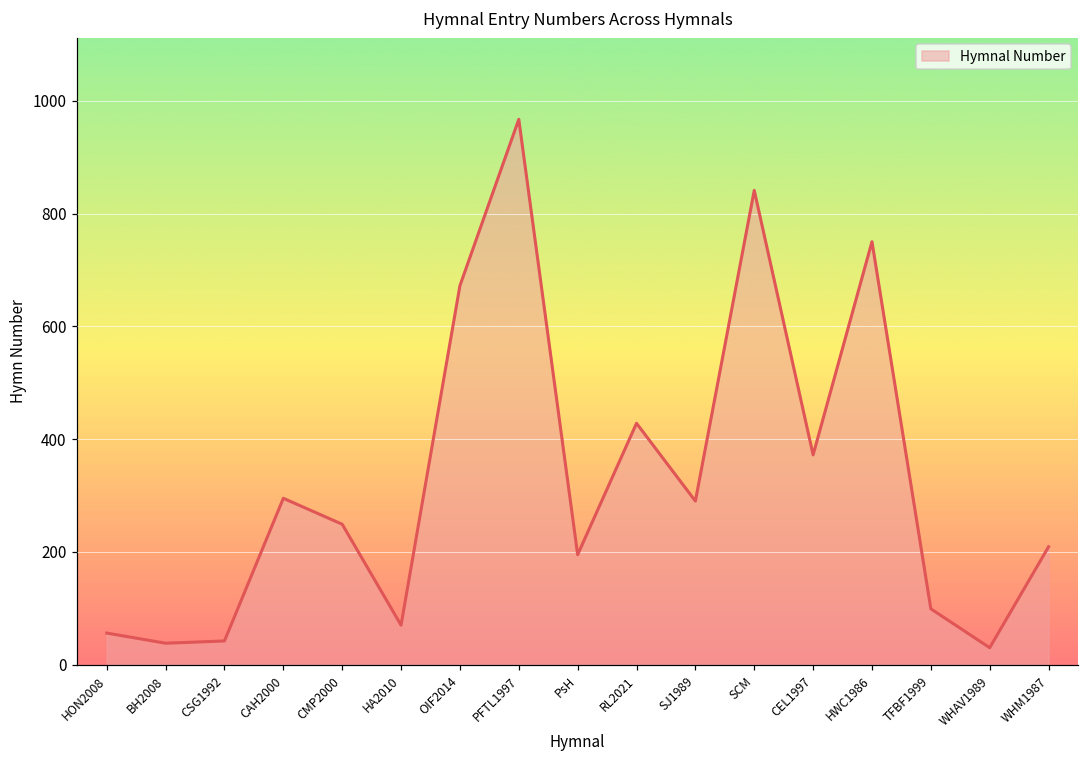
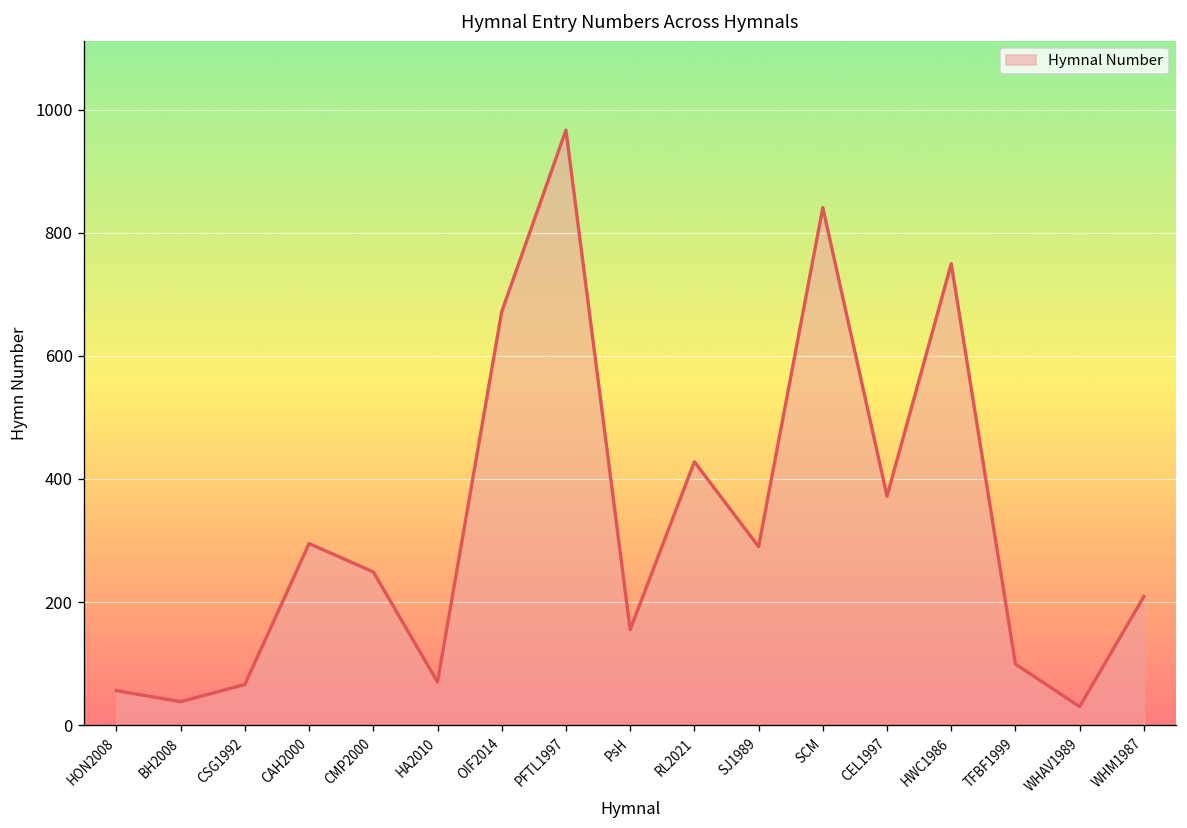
CSG1992: 40 -> 70
PsH: 200 -> 160
